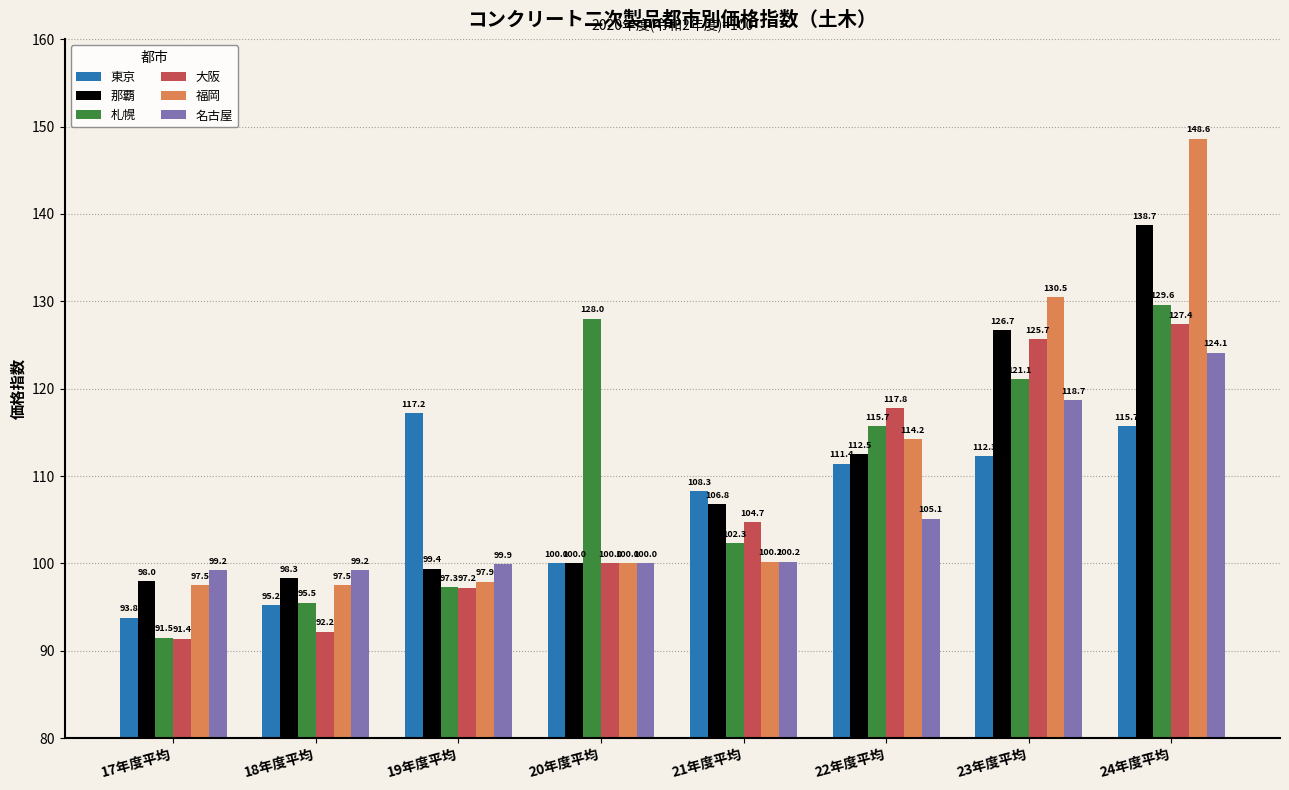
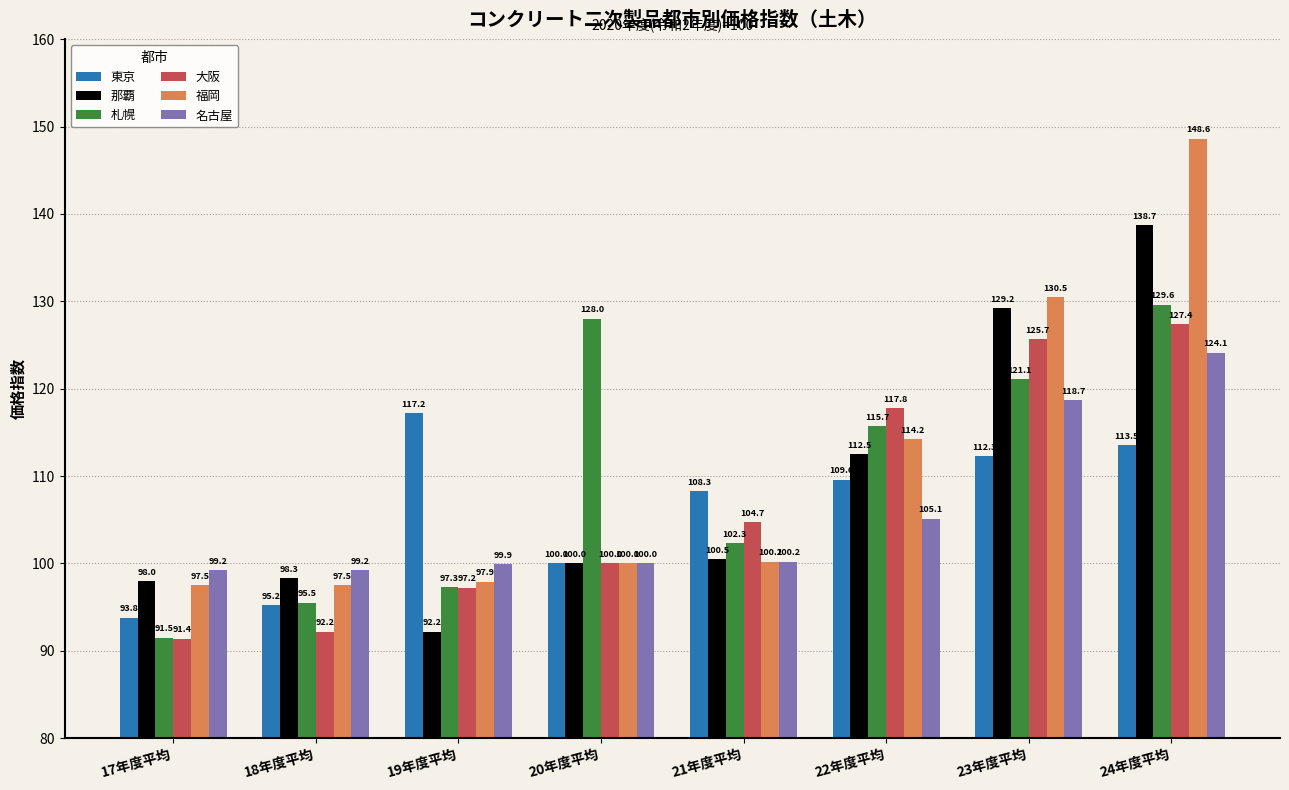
那覇, 19年度平均: 99.4 -> 92.2
那覇, 21年度平均: 106.8 -> 100.5
東京, 22年度平均: 111.4 -> 109.6
那覇, 23年度平均: 126.7 -> 129.2
東京, 24年度平均: 115.7 -> 113.5
